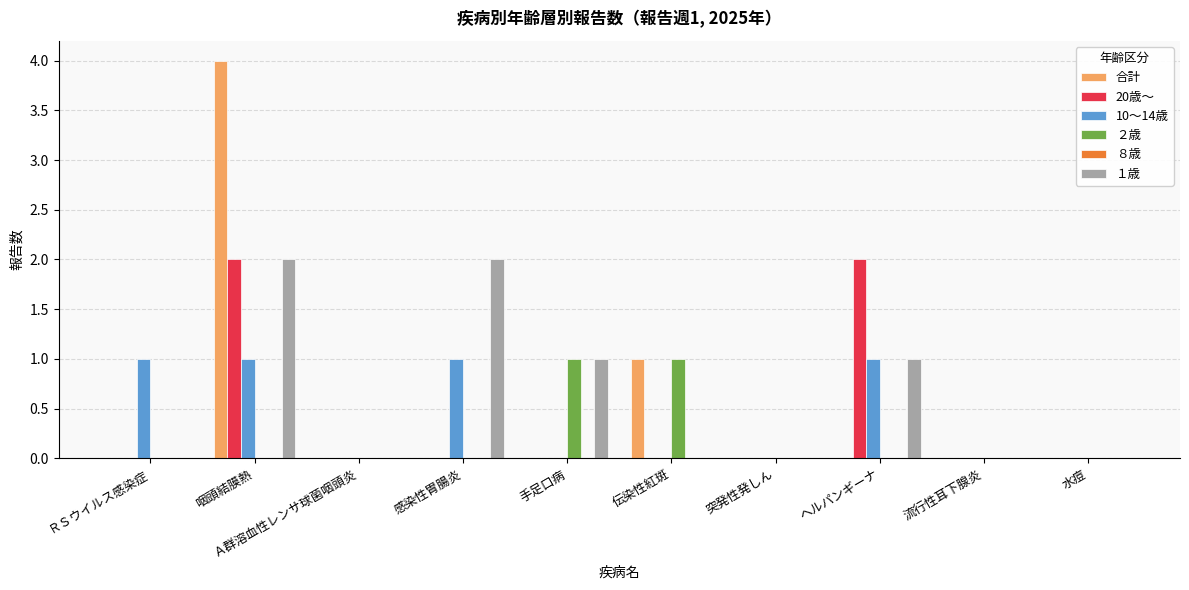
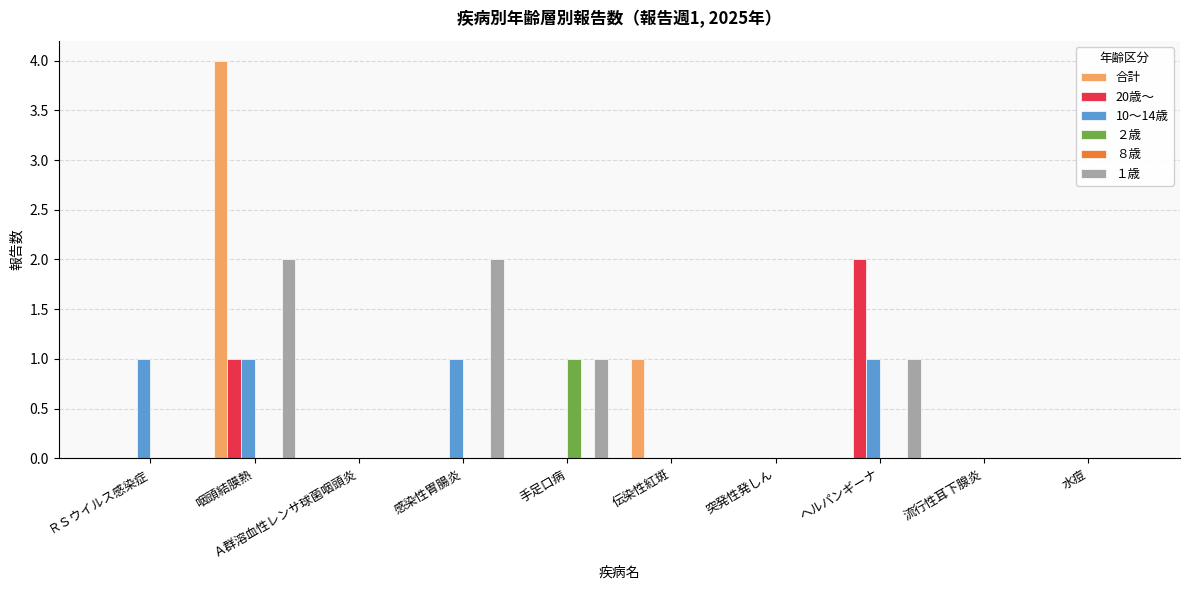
20歳～, 咽頭結膜熱: 2 -> 1
２歳, 伝染性紅斑: 1 -> 0
